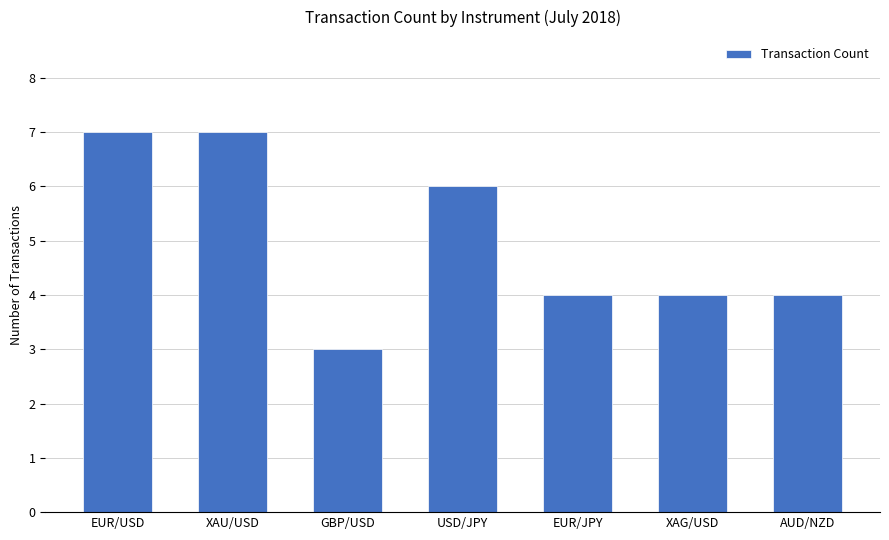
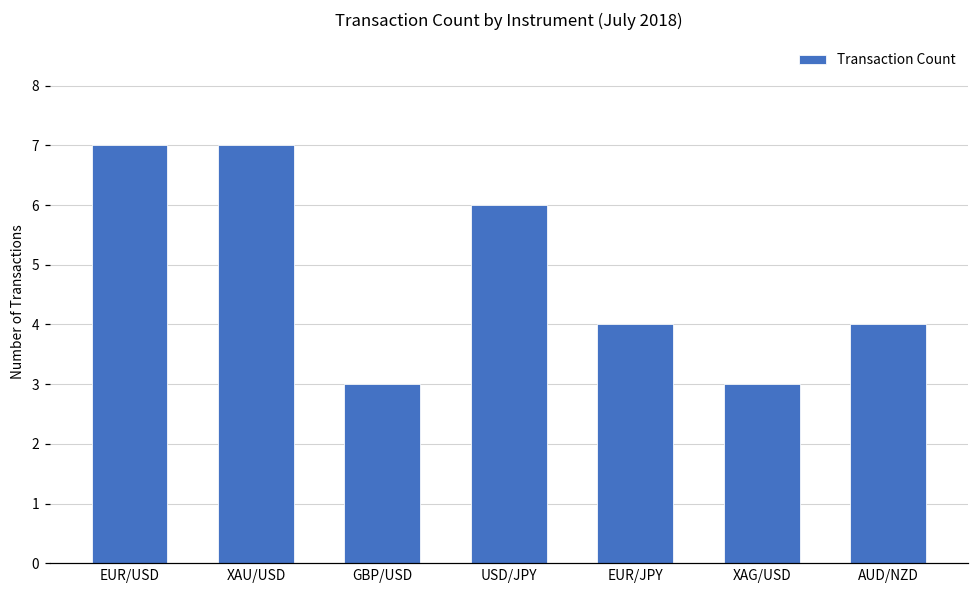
XAG/USD: 4 -> 3
